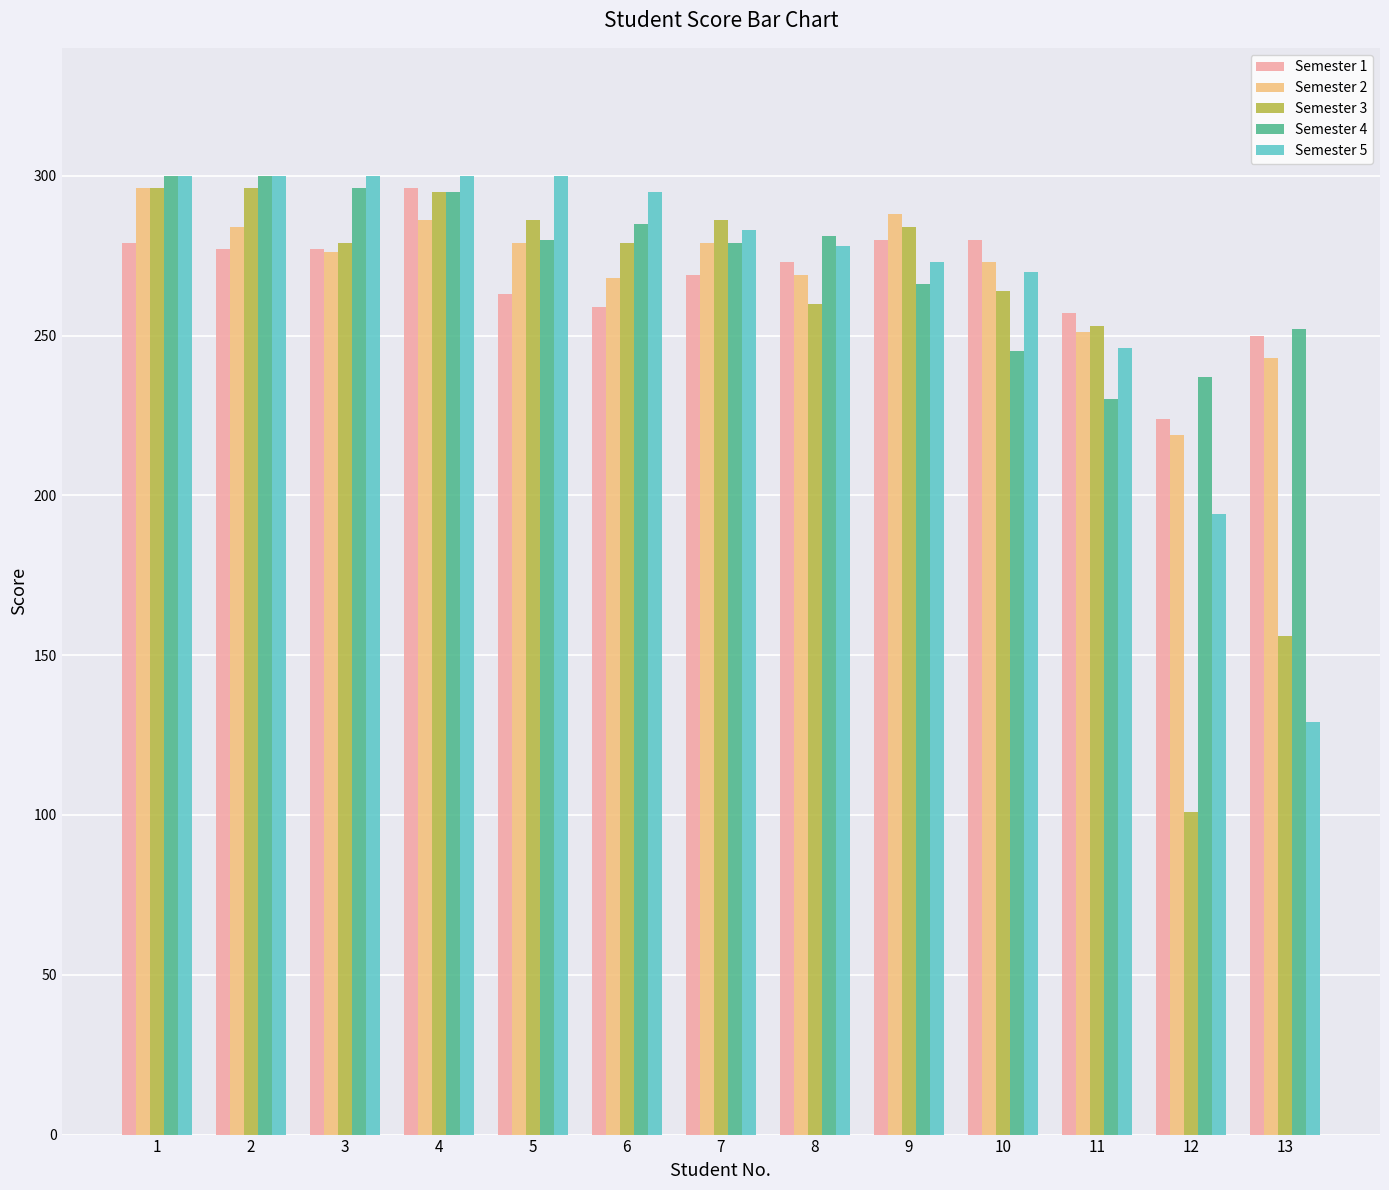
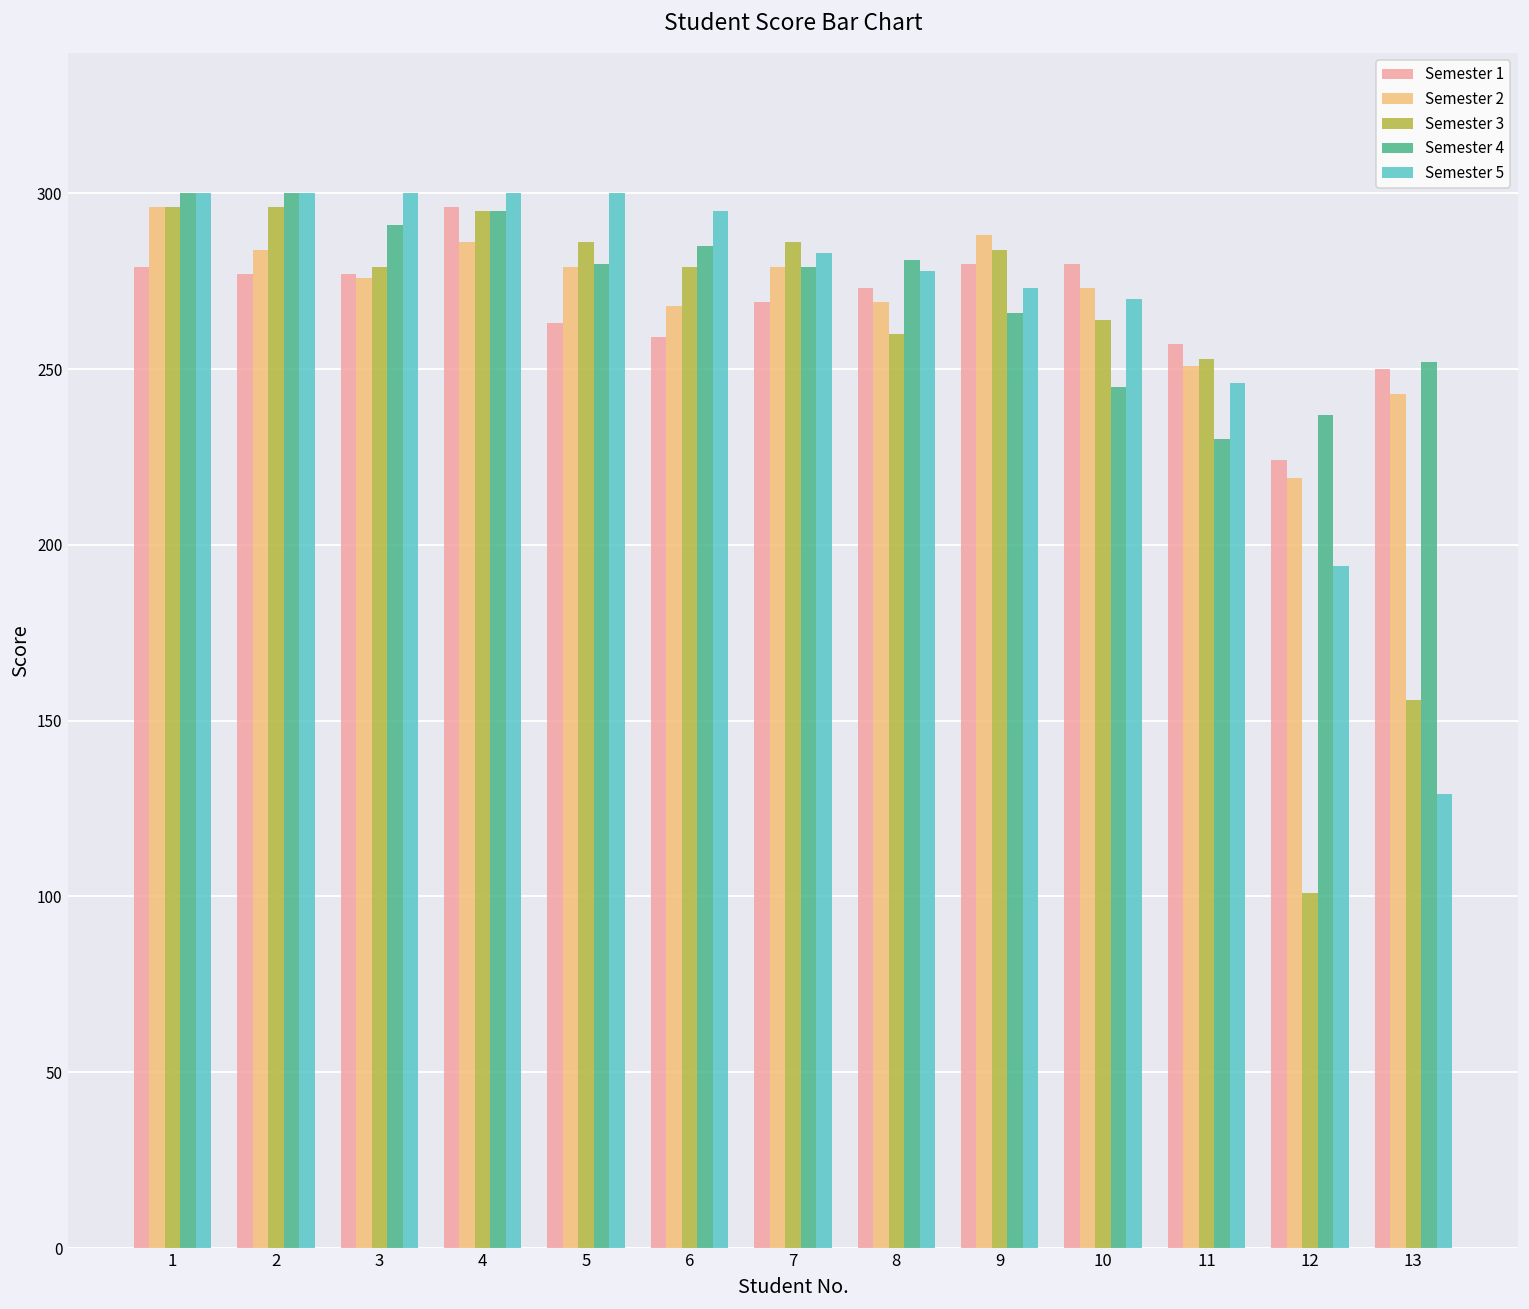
Semester 4, 3: 296 -> 291
